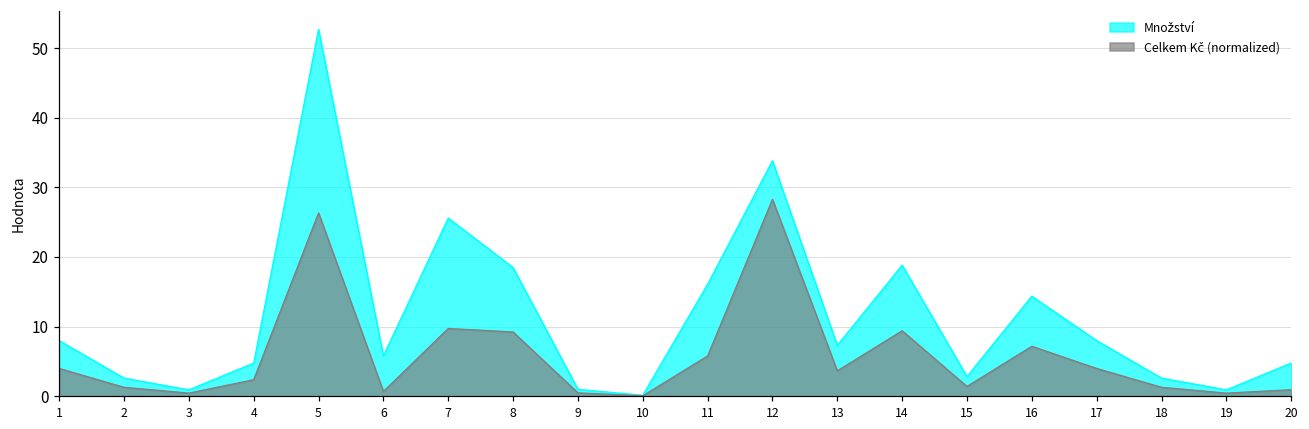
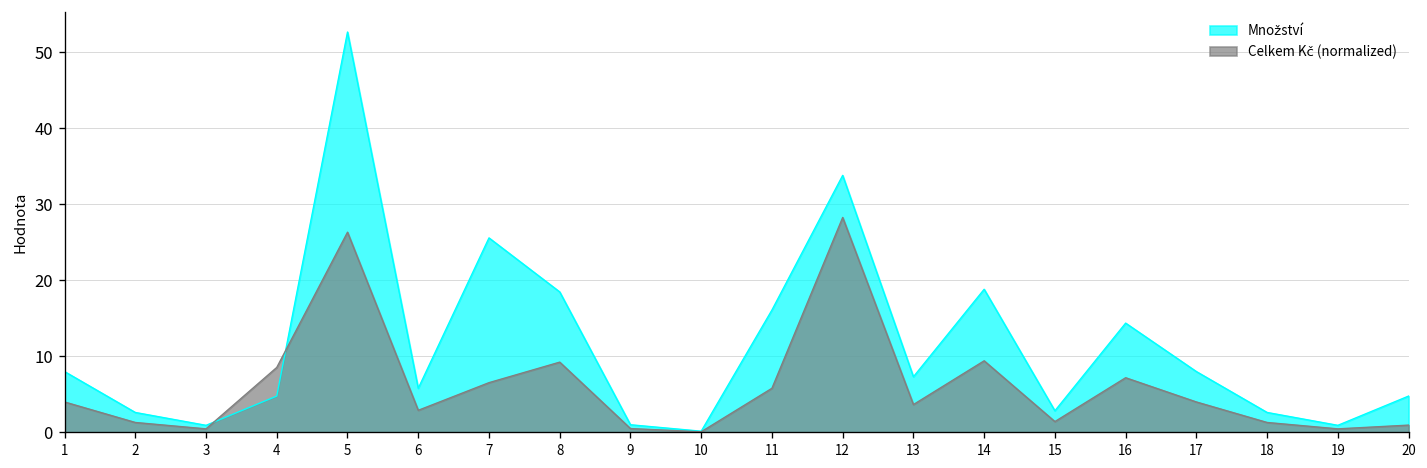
Celkem Kč (normalized), 4: 2 -> 9
Celkem Kč (normalized), 6: 1 -> 3
Celkem Kč (normalized), 7: 10 -> 7
